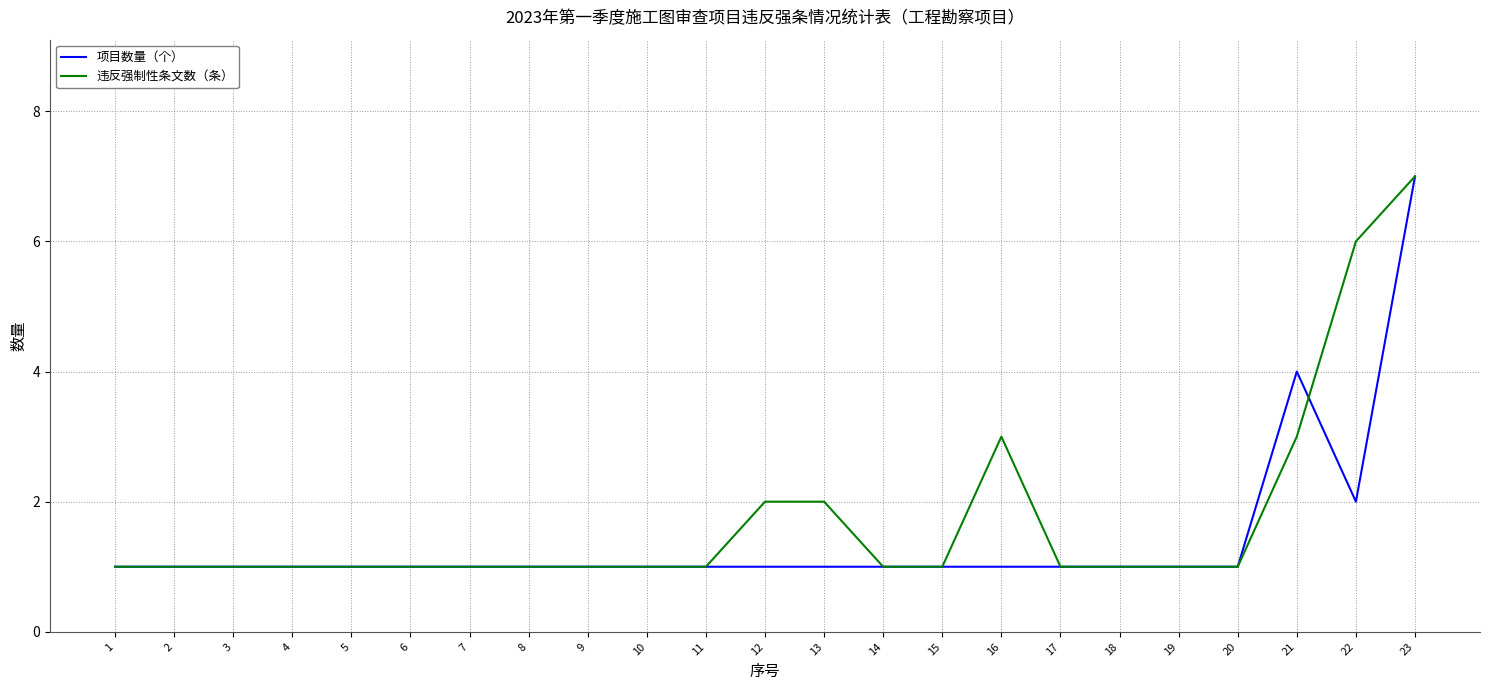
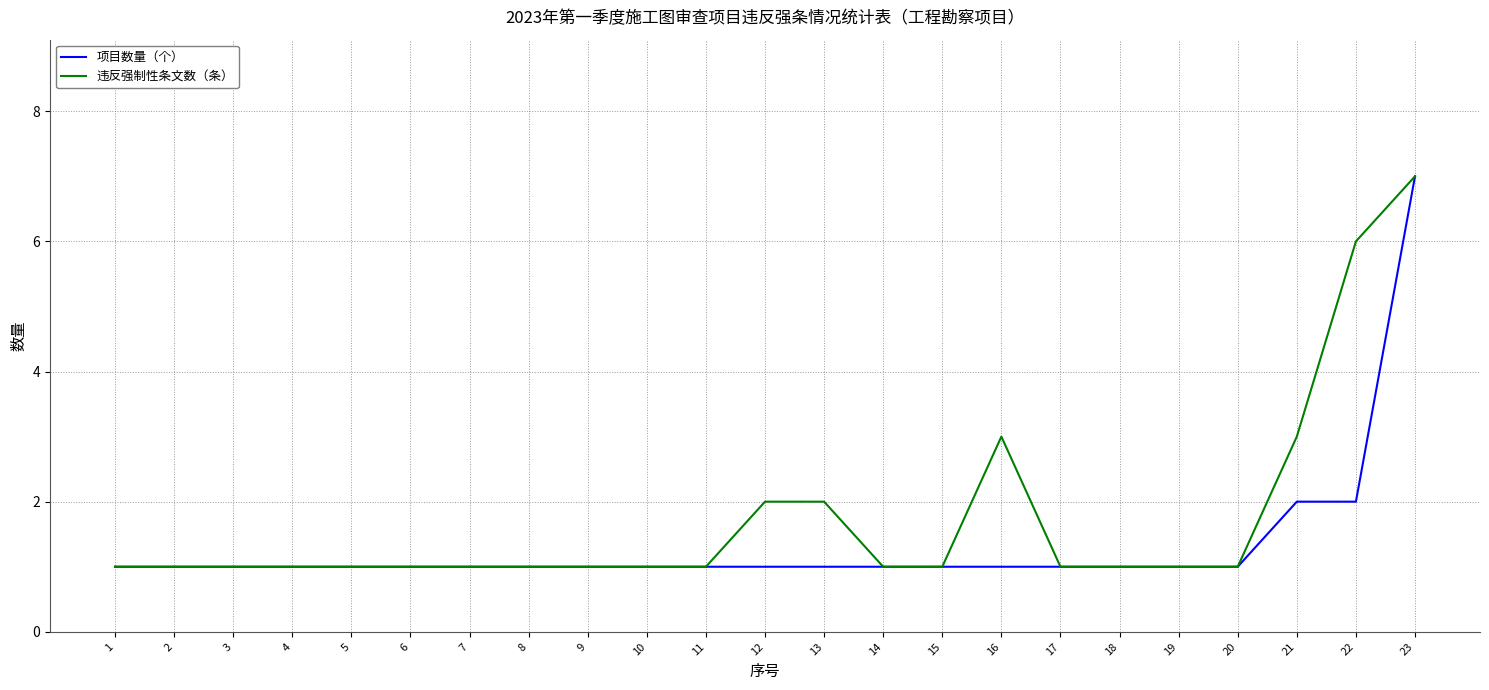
项目数量（个）, 21: 4 -> 2
